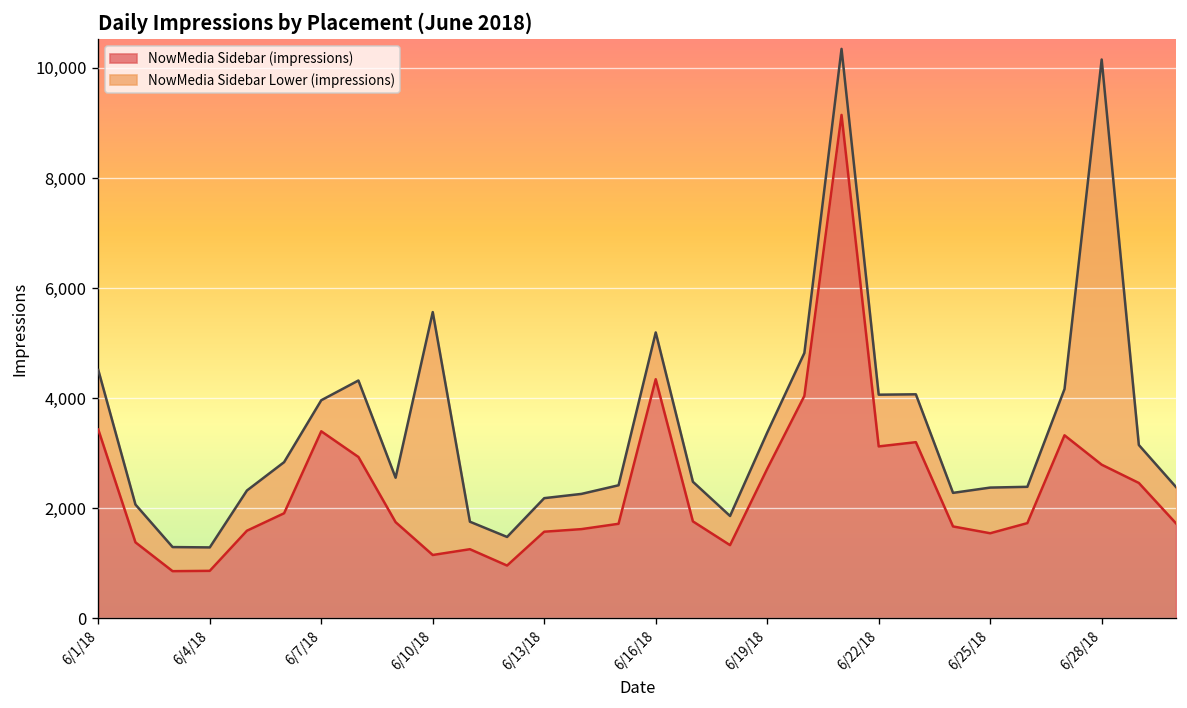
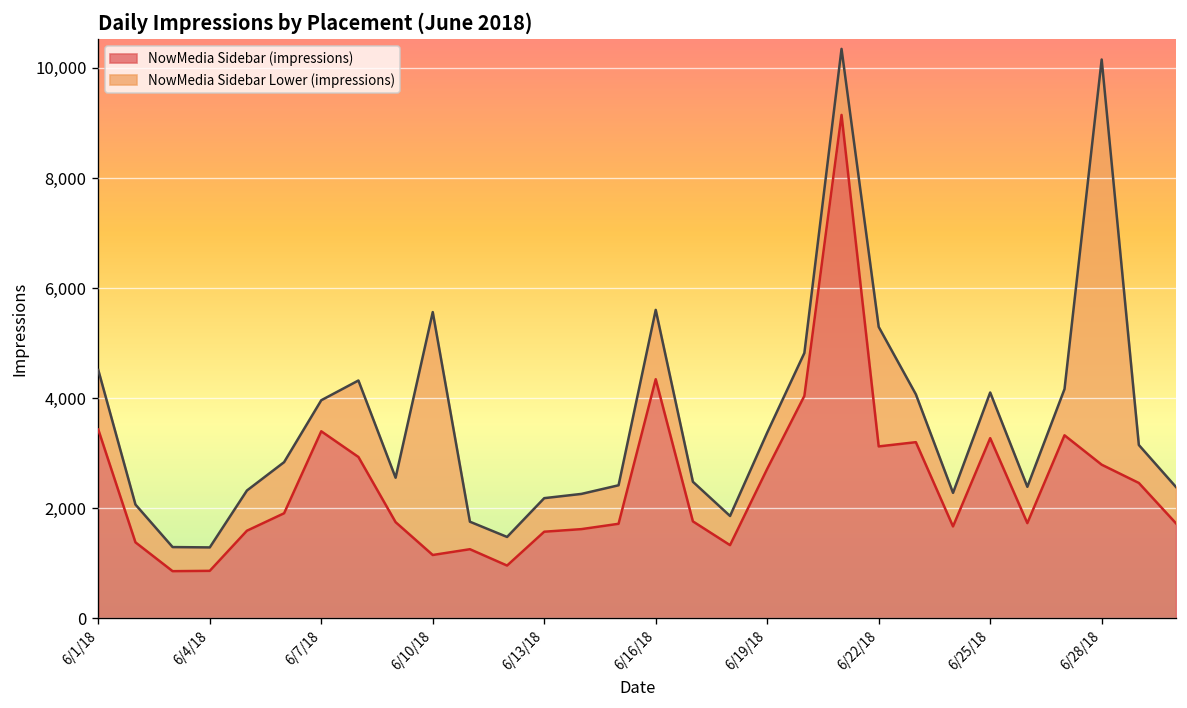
NowMedia Sidebar Lower (impressions), 6/16/18: 900 -> 1,300
NowMedia Sidebar Lower (impressions), 6/22/18: 900 -> 2,200
NowMedia Sidebar (impressions), 6/25/18: 1,500 -> 3,300
